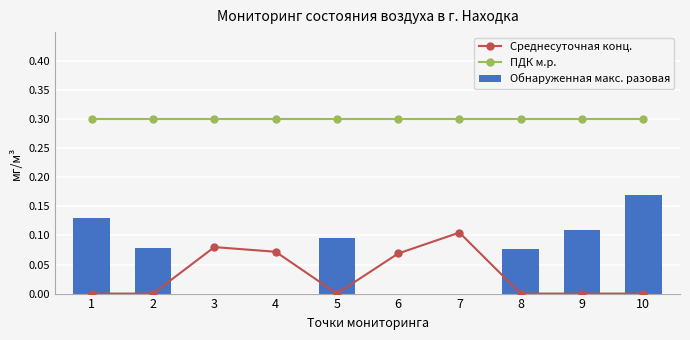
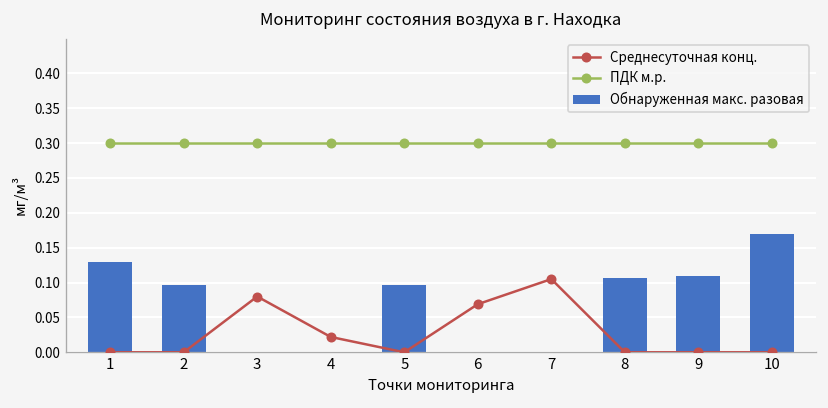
Обнаруженная макс. разовая, 2: 0.08 -> 0.10
Среднесуточная конц., 4: 0.07 -> 0.02
Обнаруженная макс. разовая, 8: 0.08 -> 0.11
